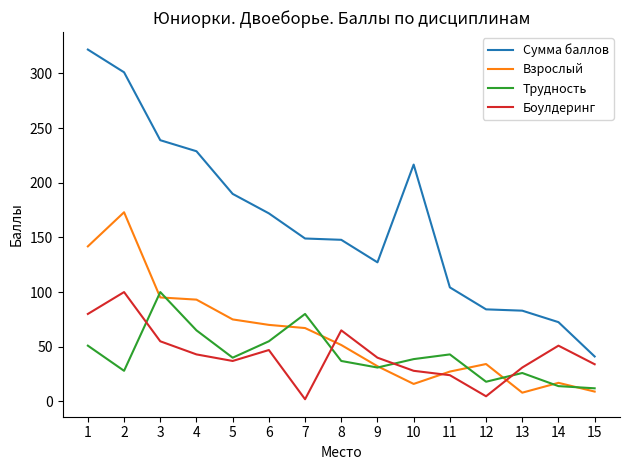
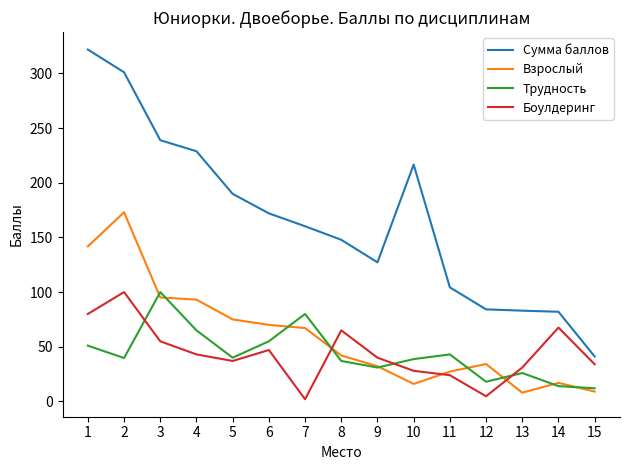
Трудность, 2: 28 -> 40
Сумма баллов, 7: 149 -> 160
Взрослый, 8: 52 -> 42
Сумма баллов, 14: 73 -> 82
Боулдеринг, 14: 51 -> 68
